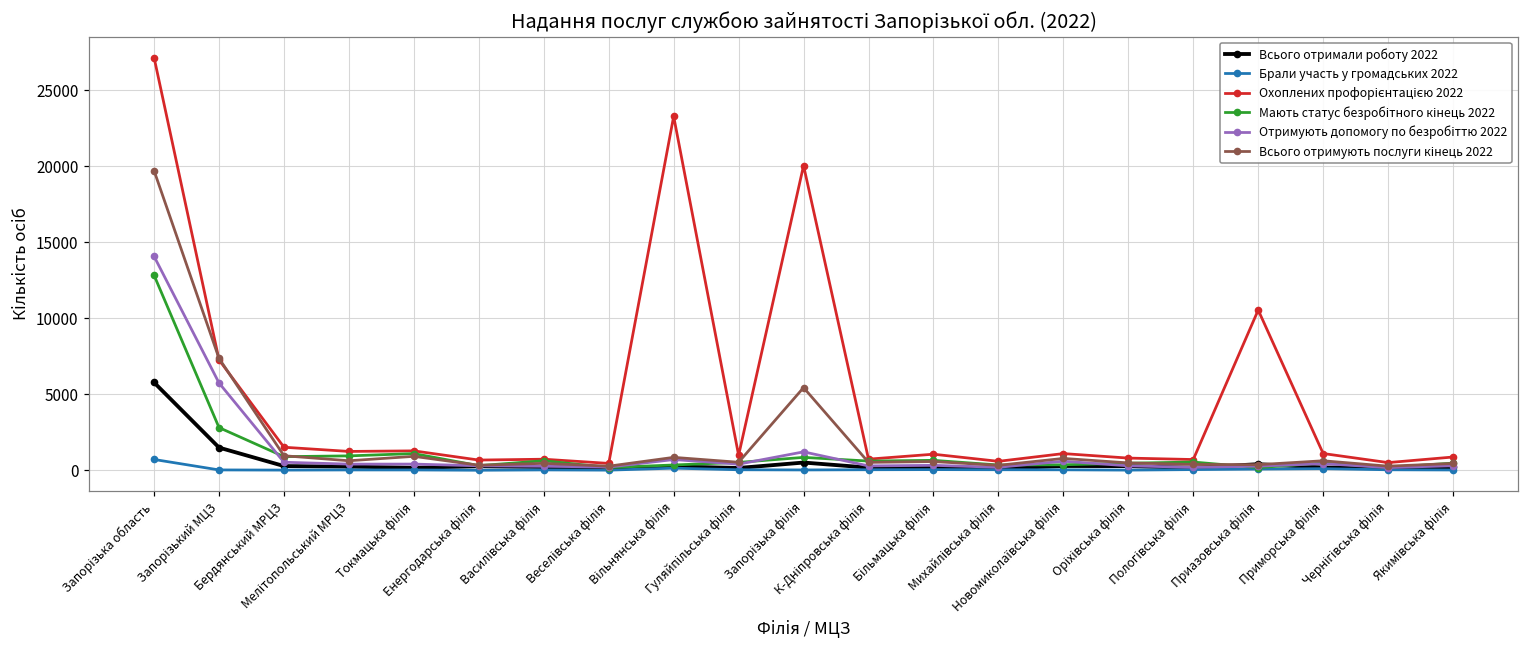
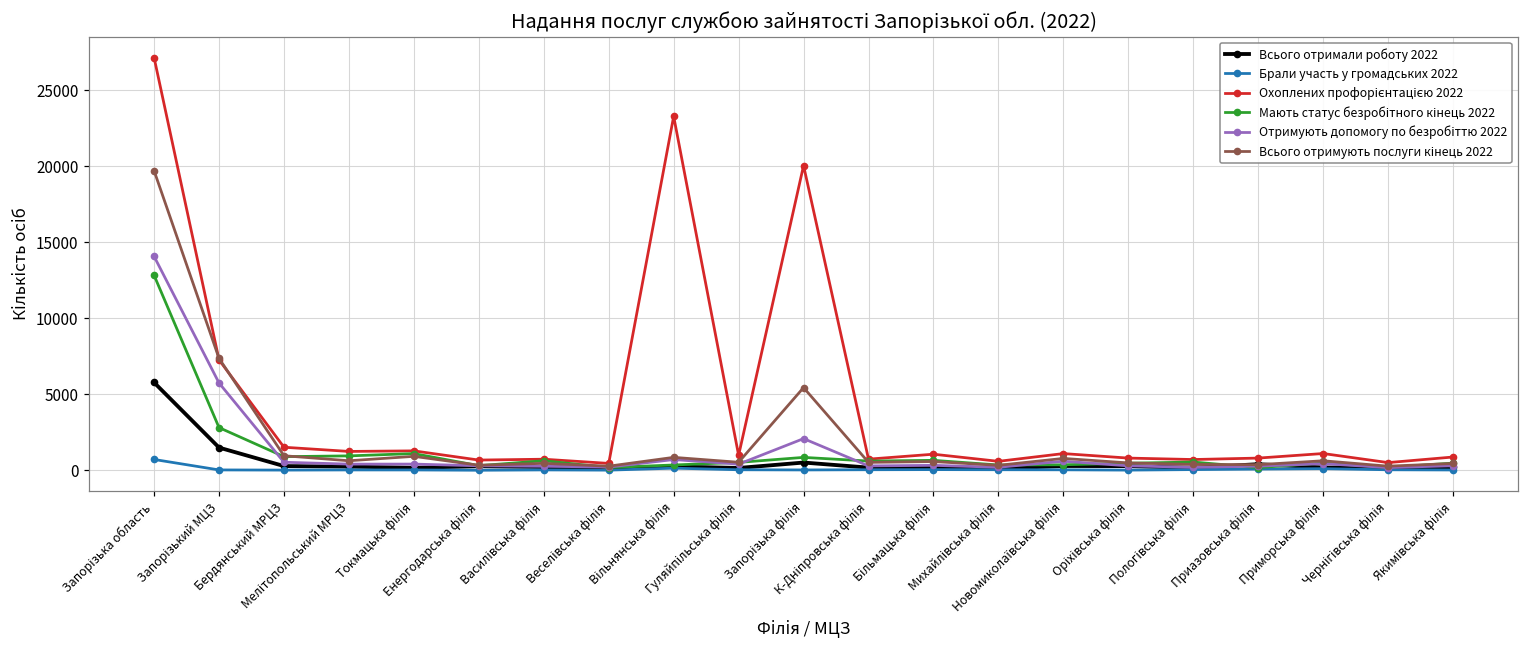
Отримують допомогу по безробіттю 2022, Запорізька філія: 1200 -> 2100
Охоплених профорієнтацією 2022, Приазовська філія: 10500 -> 800
